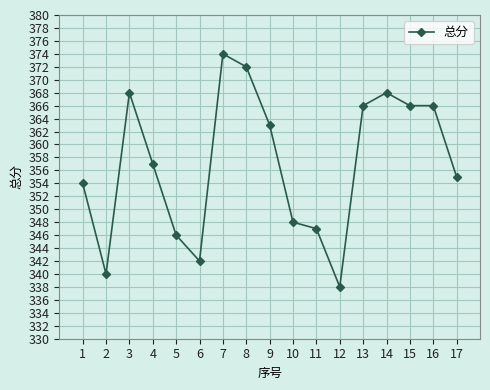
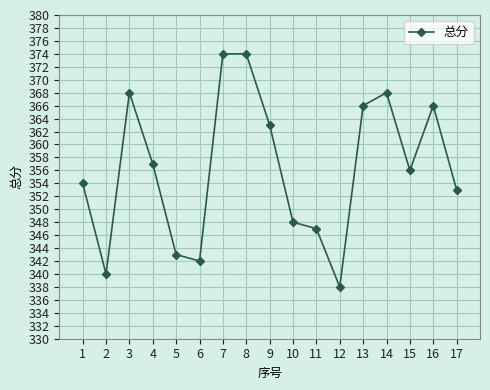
5: 346 -> 343
8: 372 -> 374
15: 366 -> 356
17: 355 -> 353
